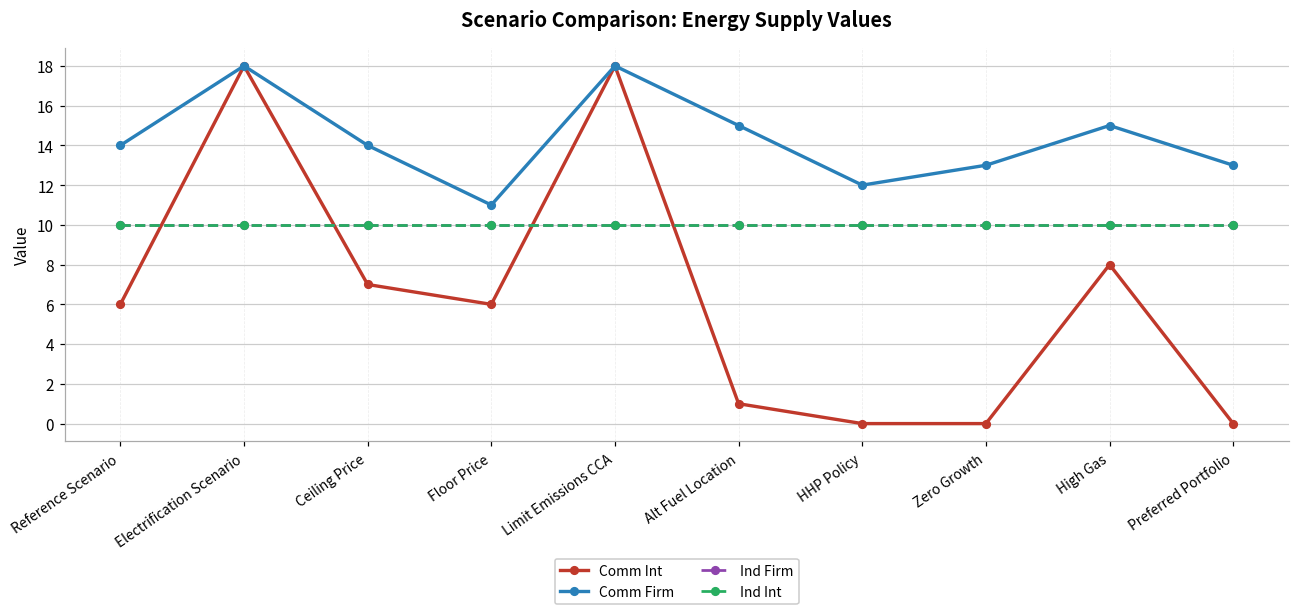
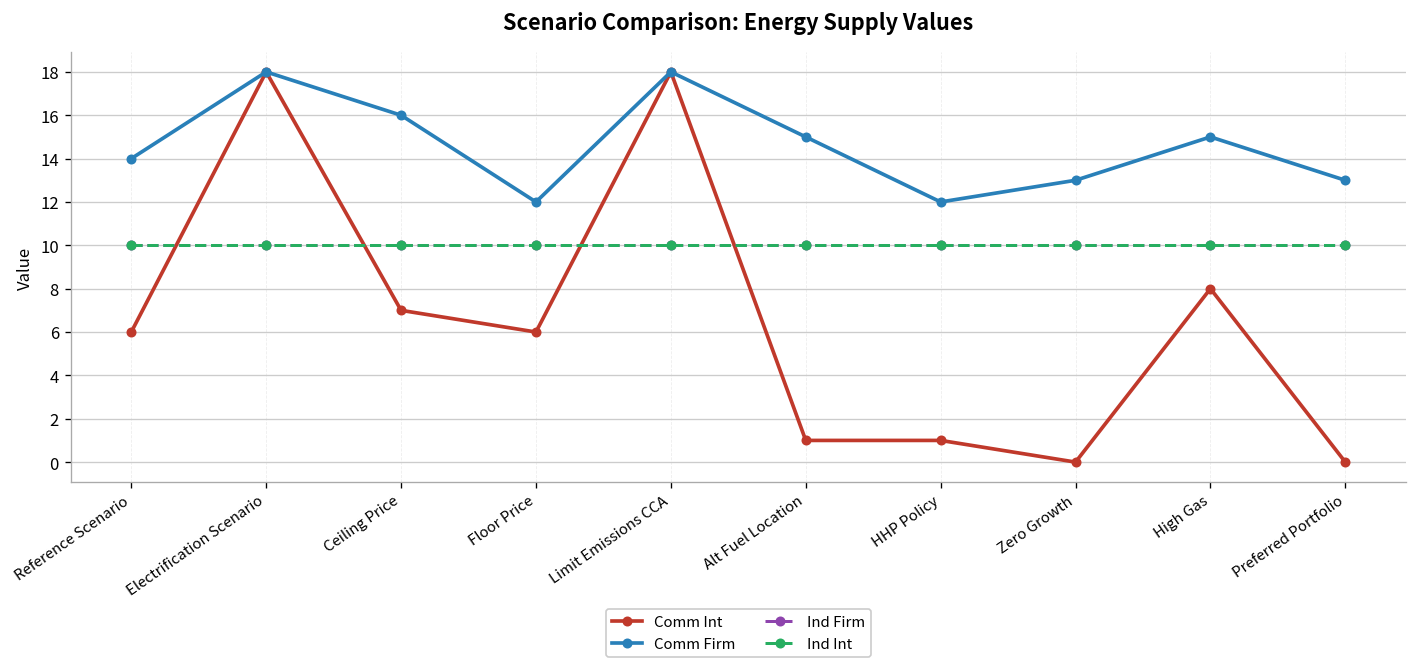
Comm Firm, Ceiling Price: 14 -> 16
Comm Firm, Floor Price: 11 -> 12
Comm Int, HHP Policy: 0 -> 1
